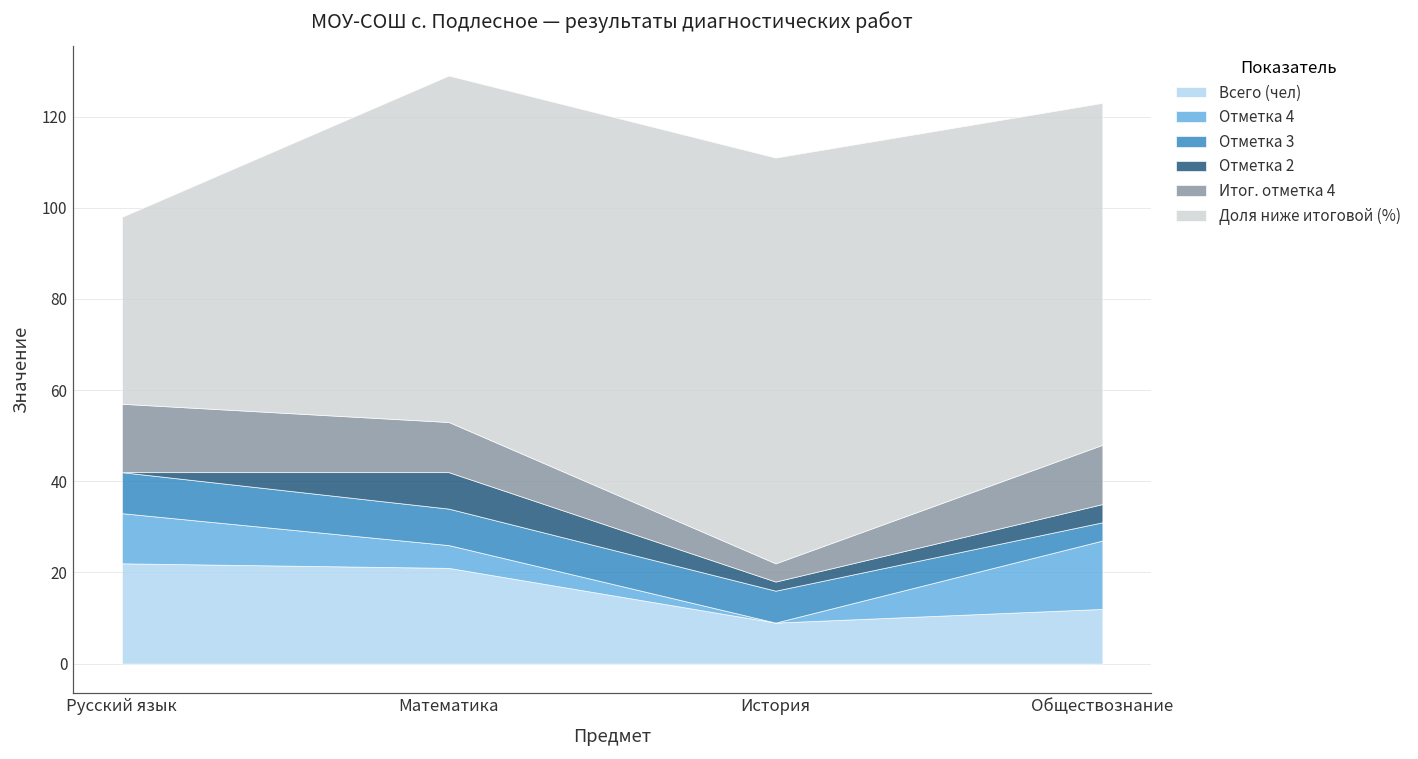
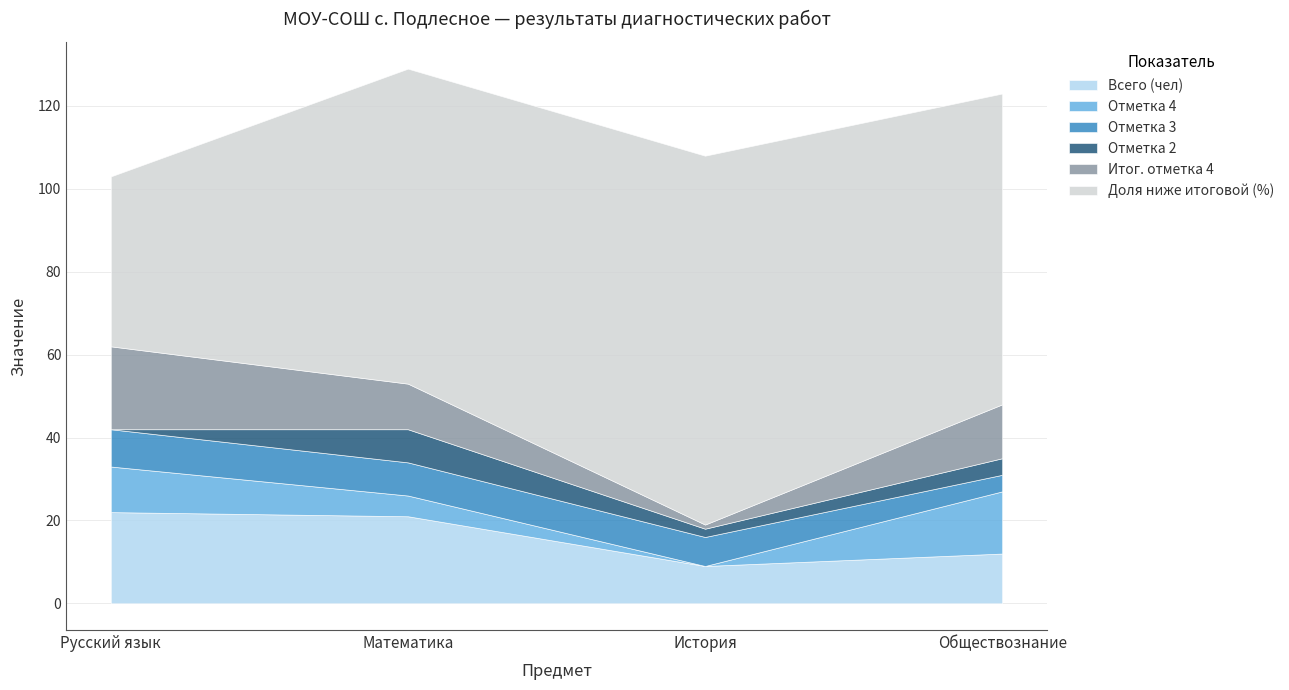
Итог. отметка 4, Русский язык: 15 -> 20
Итог. отметка 4, История: 4 -> 1
